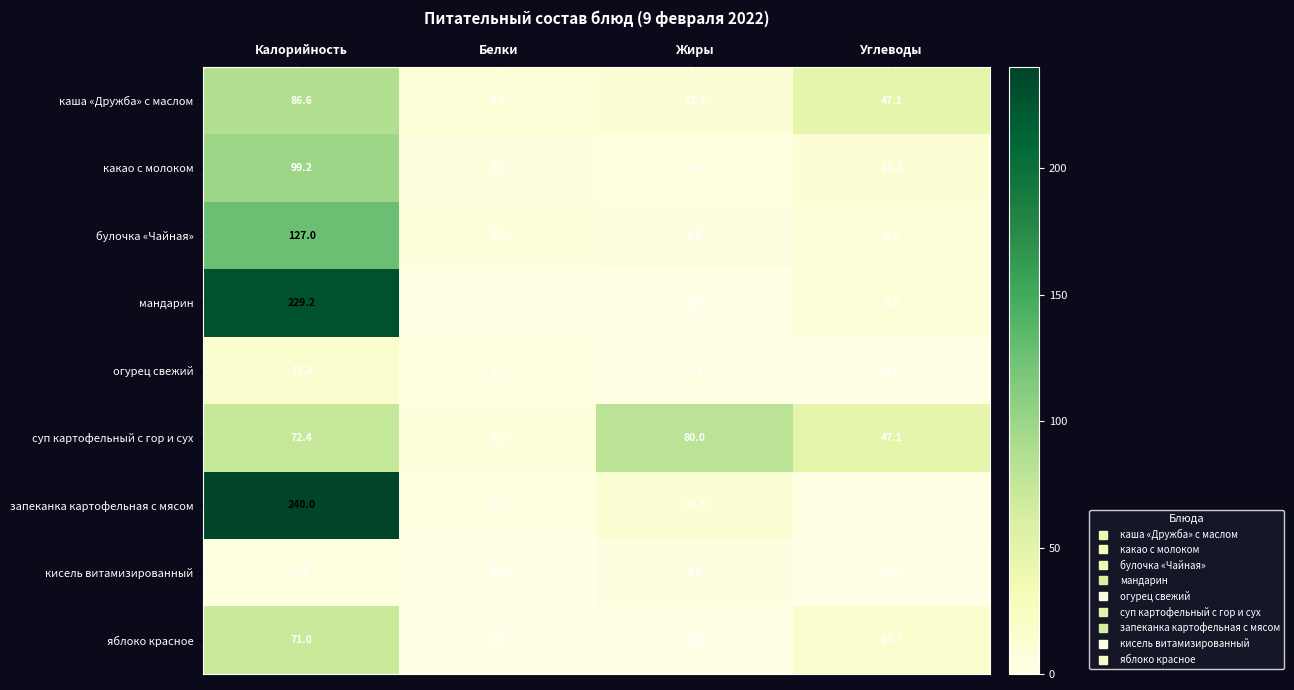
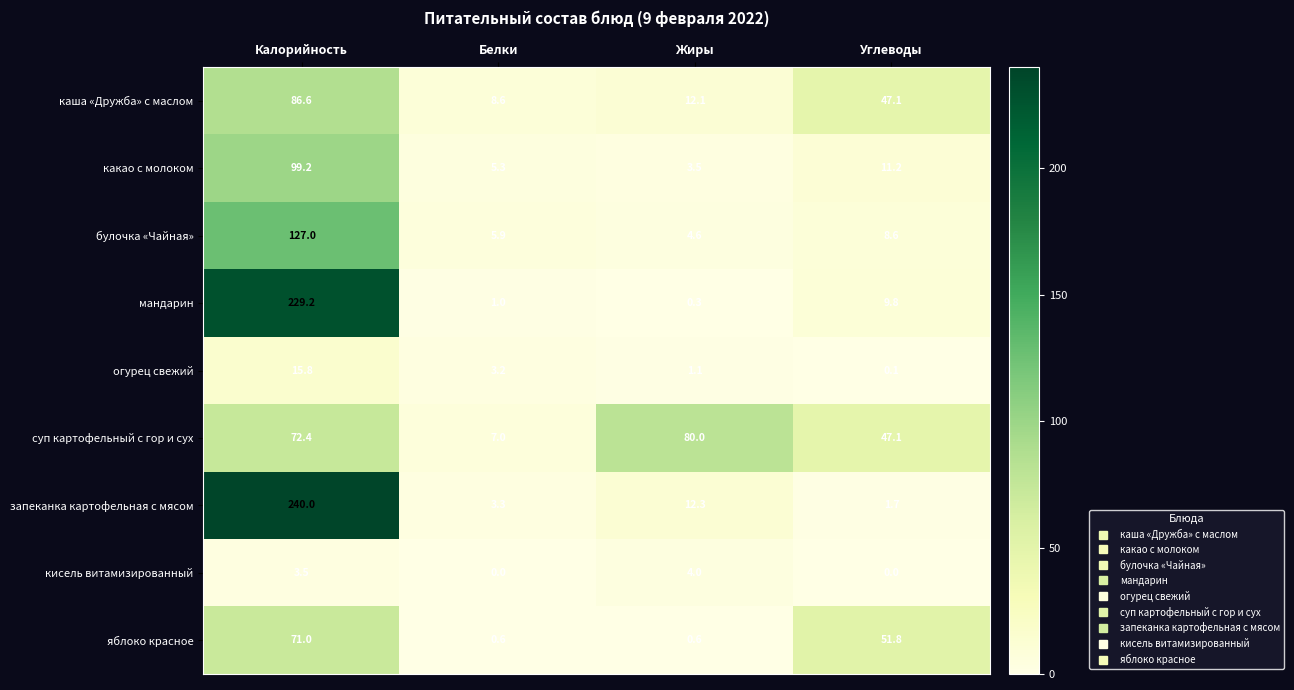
яблоко красное, Углеводы: 15.7 -> 51.8
